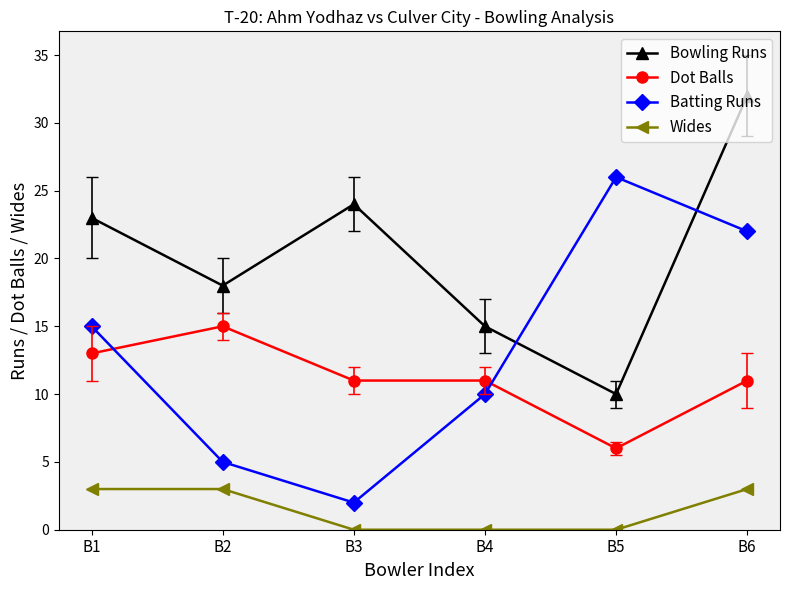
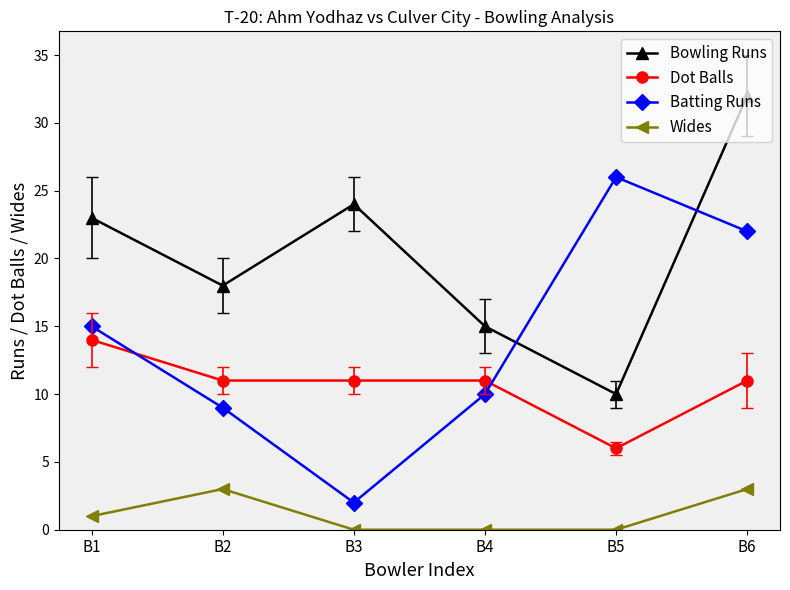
Dot Balls, B1: 13 -> 14
Wides, B1: 3 -> 1
Dot Balls, B2: 15 -> 11
Batting Runs, B2: 5 -> 9
